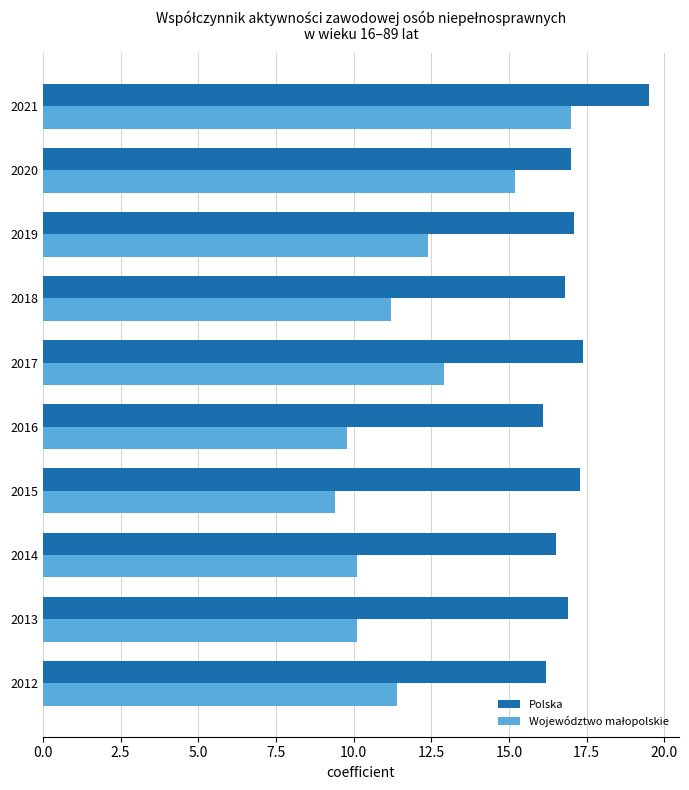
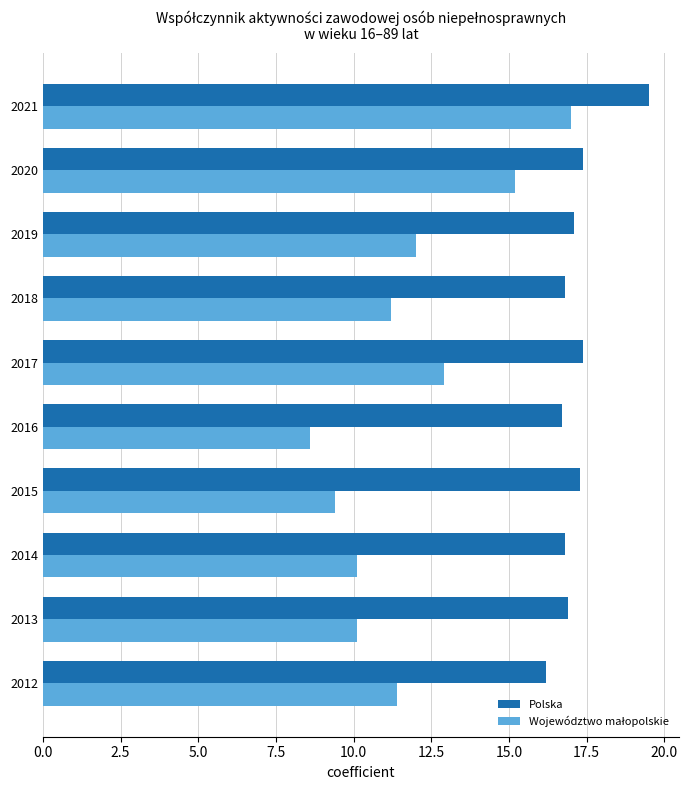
Polska, 2020: 17.0 -> 17.4
Województwo małopolskie, 2019: 12.4 -> 12.0
Polska, 2016: 16.1 -> 16.7
Województwo małopolskie, 2016: 9.8 -> 8.6
Polska, 2014: 16.5 -> 16.8
